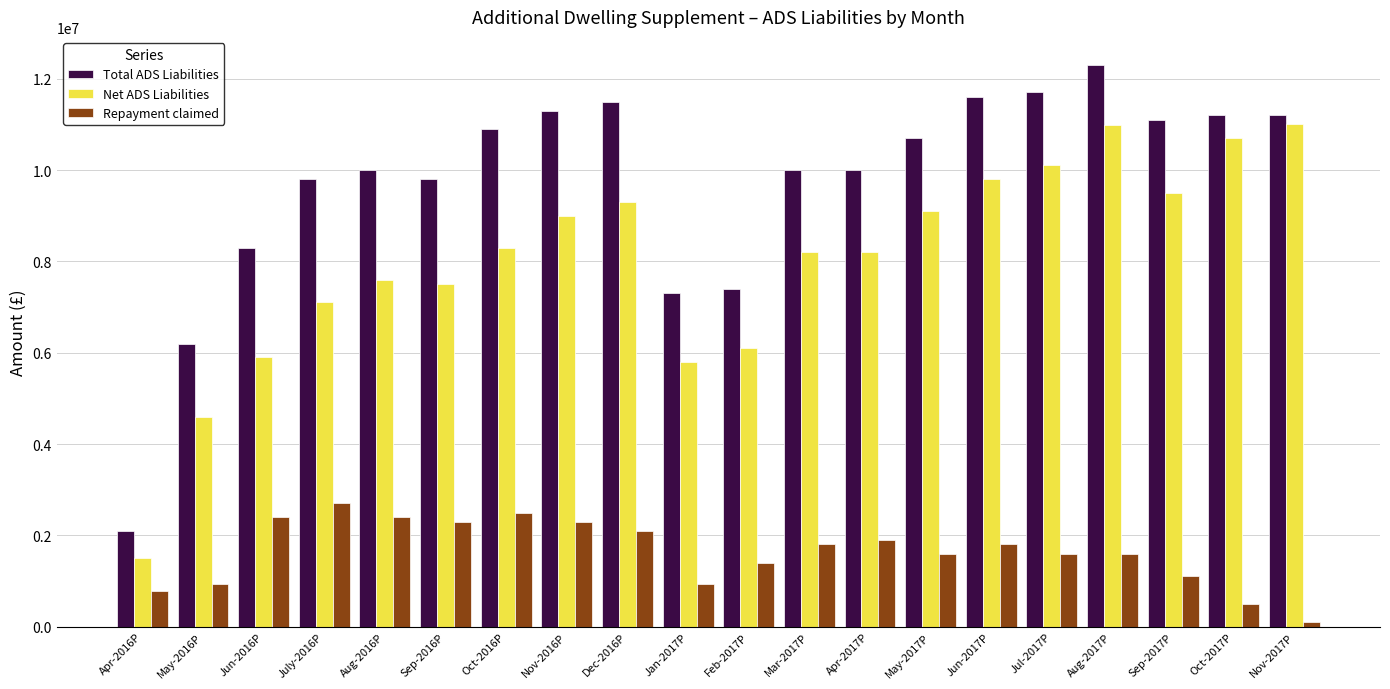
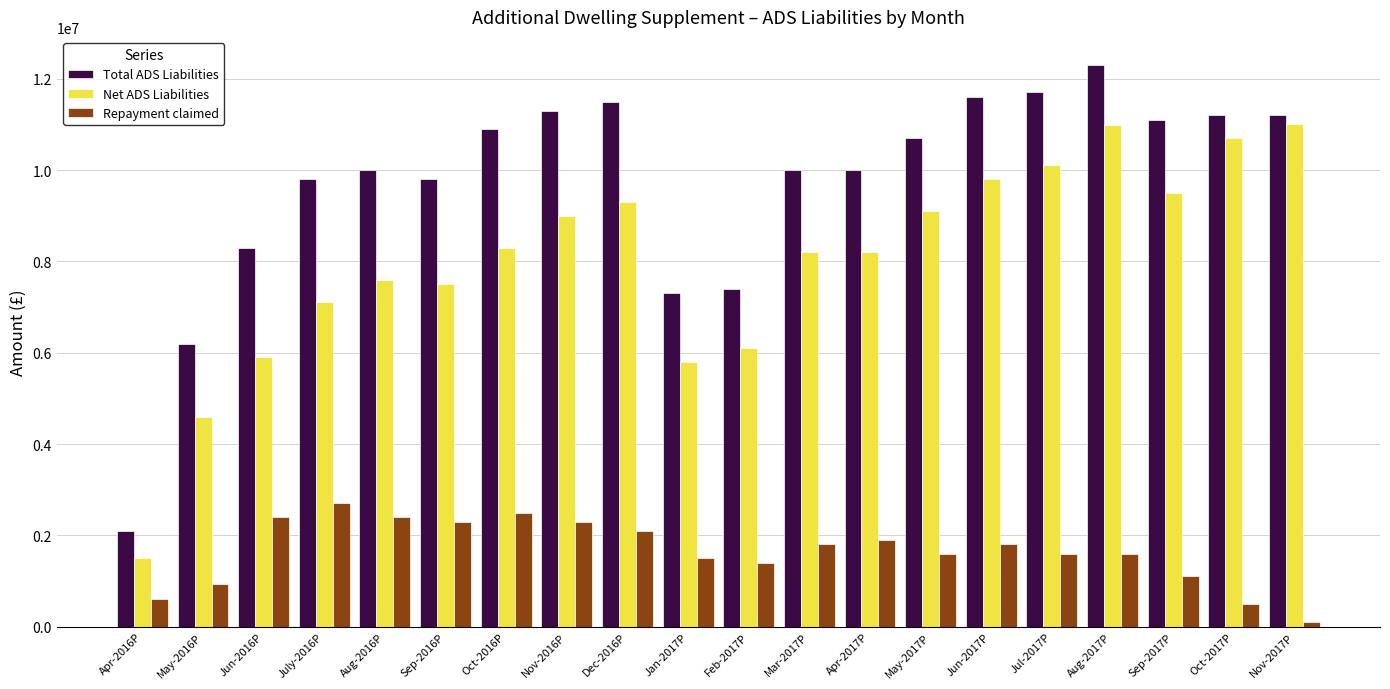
Repayment claimed, Apr-2016P: 800000 -> 600000
Repayment claimed, Jan-2017P: 900000 -> 1500000
